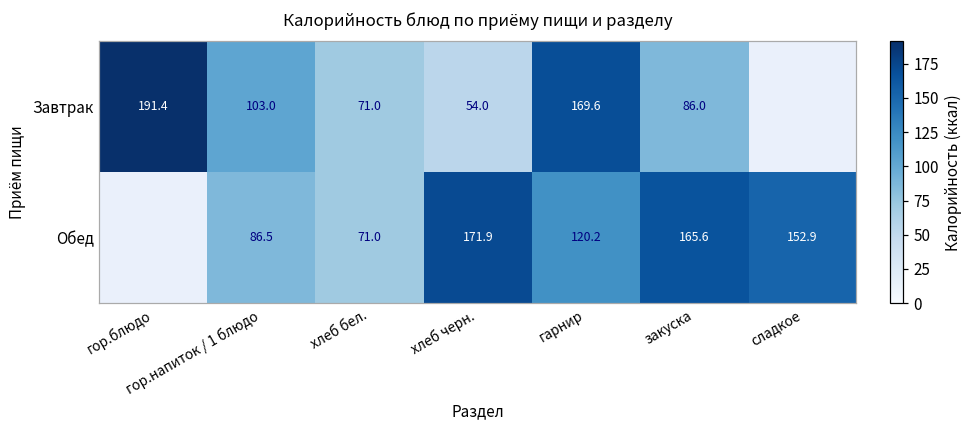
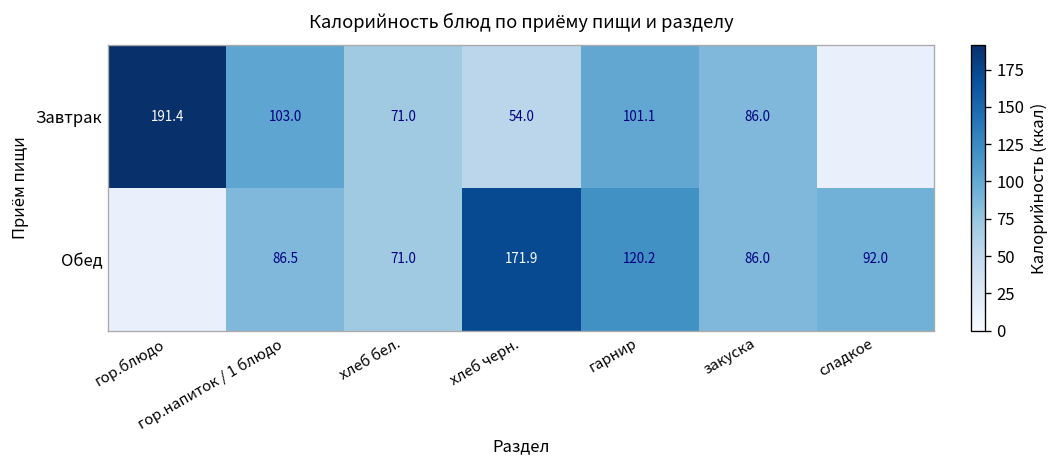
Завтрак, гарнир: 169.6 -> 101.1
Обед, закуска: 165.6 -> 86.0
Обед, сладкое: 152.9 -> 92.0
